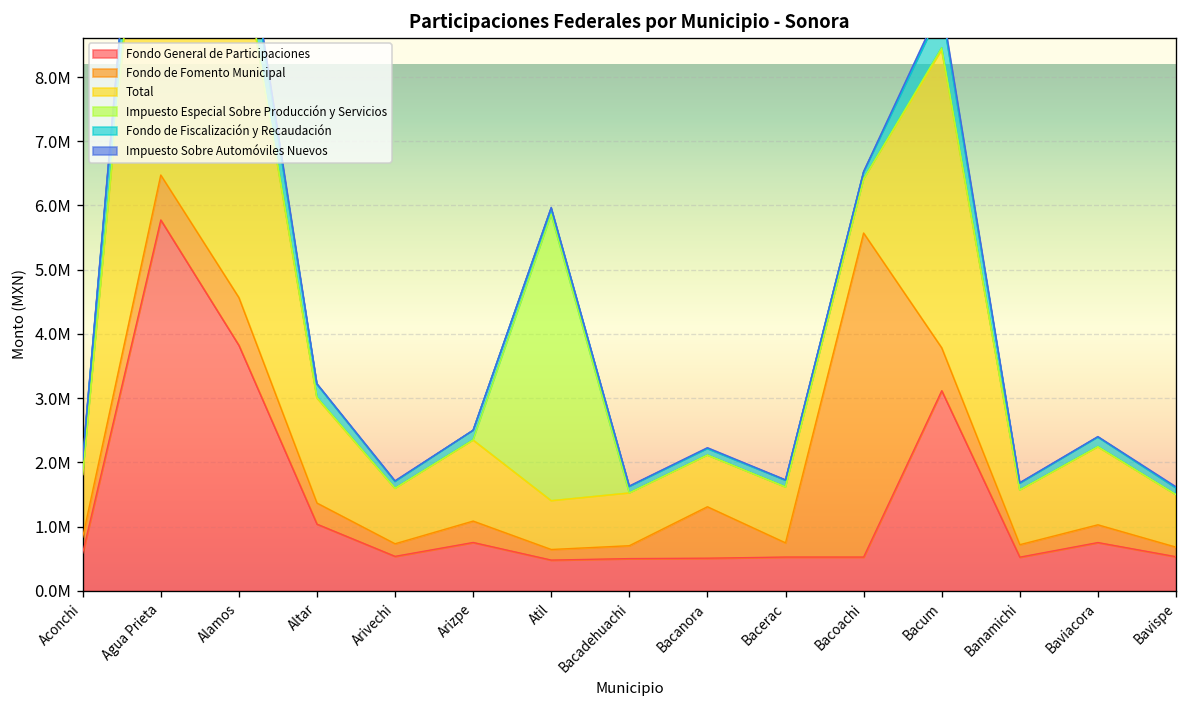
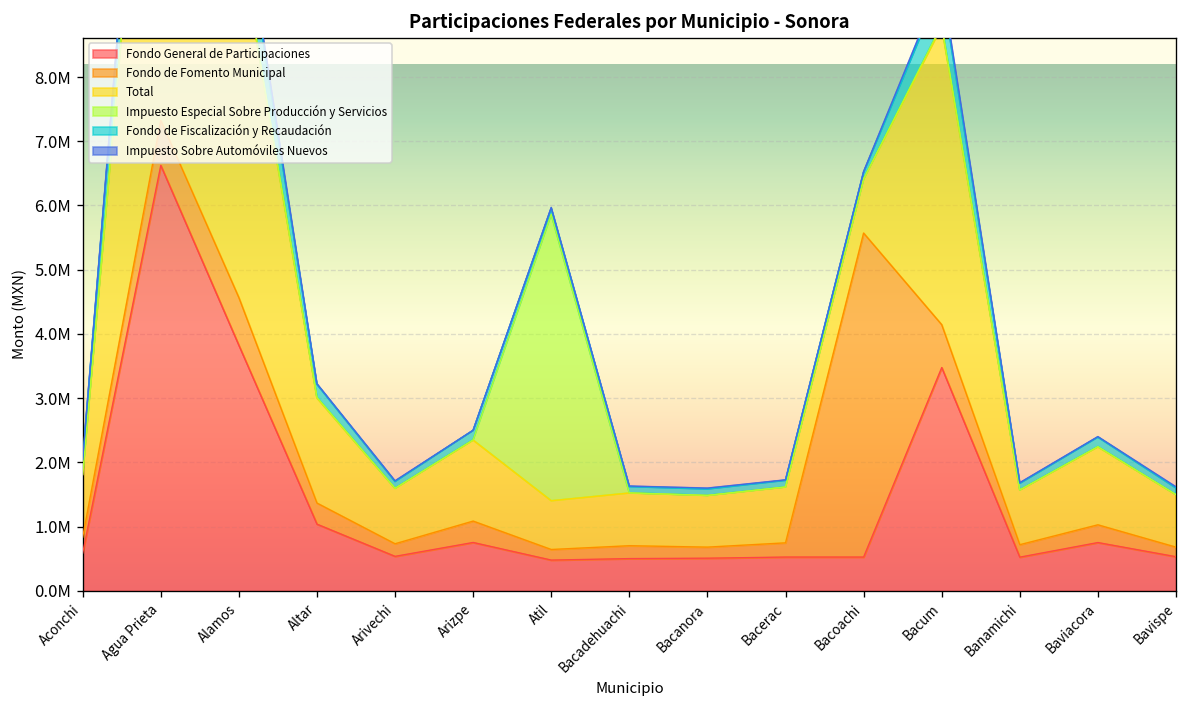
Fondo General de Participaciones, Agua Prieta: 5800000 -> 6600000
Fondo de Fomento Municipal, Bacanora: 800000 -> 200000
Fondo General de Participaciones, Bacum: 3100000 -> 3500000
